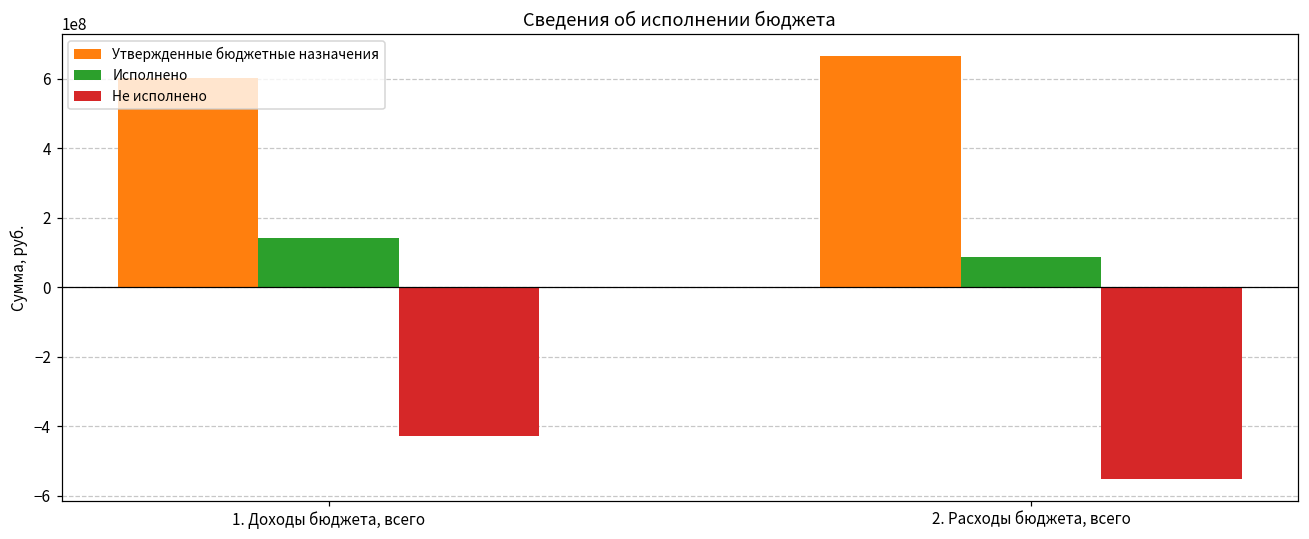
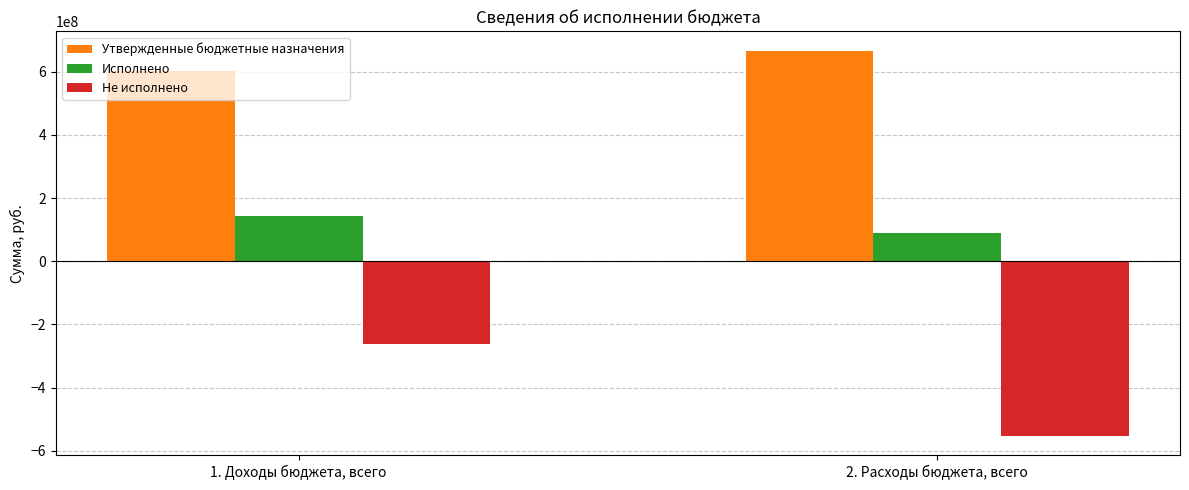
Не исполнено, 1. Доходы бюджета, всего: -430000000 -> -260000000
